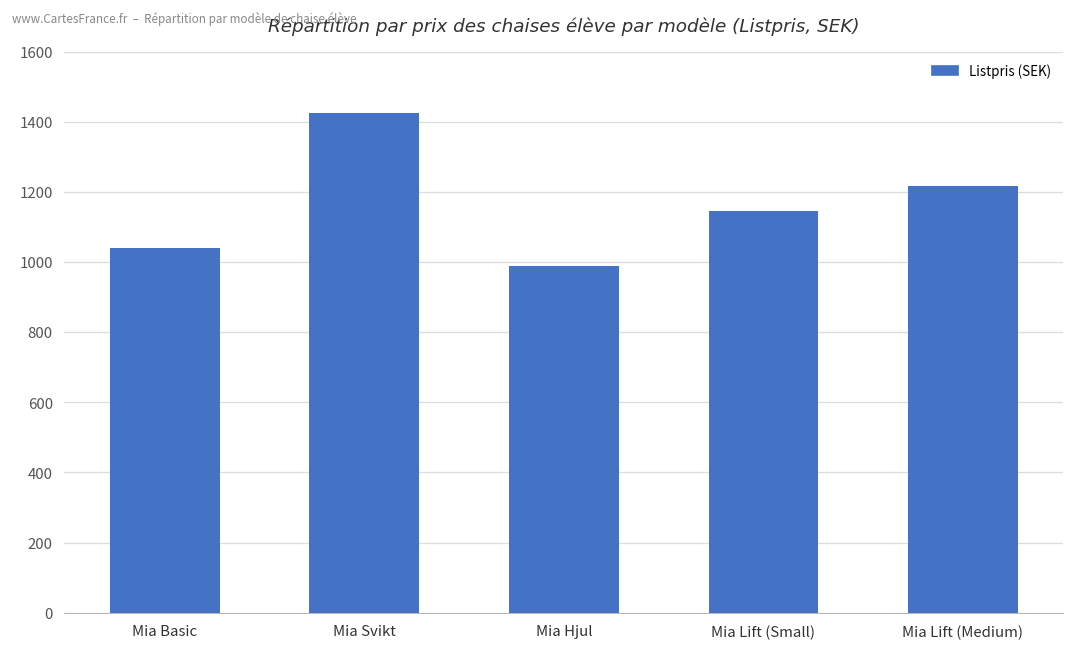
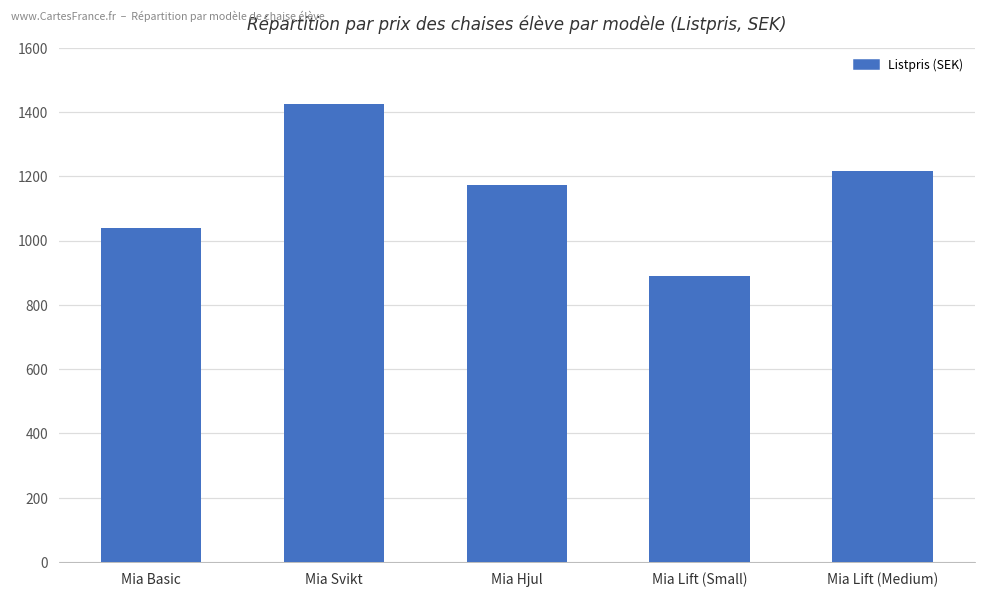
Mia Hjul: 990 -> 1170
Mia Lift (Small): 1150 -> 890
